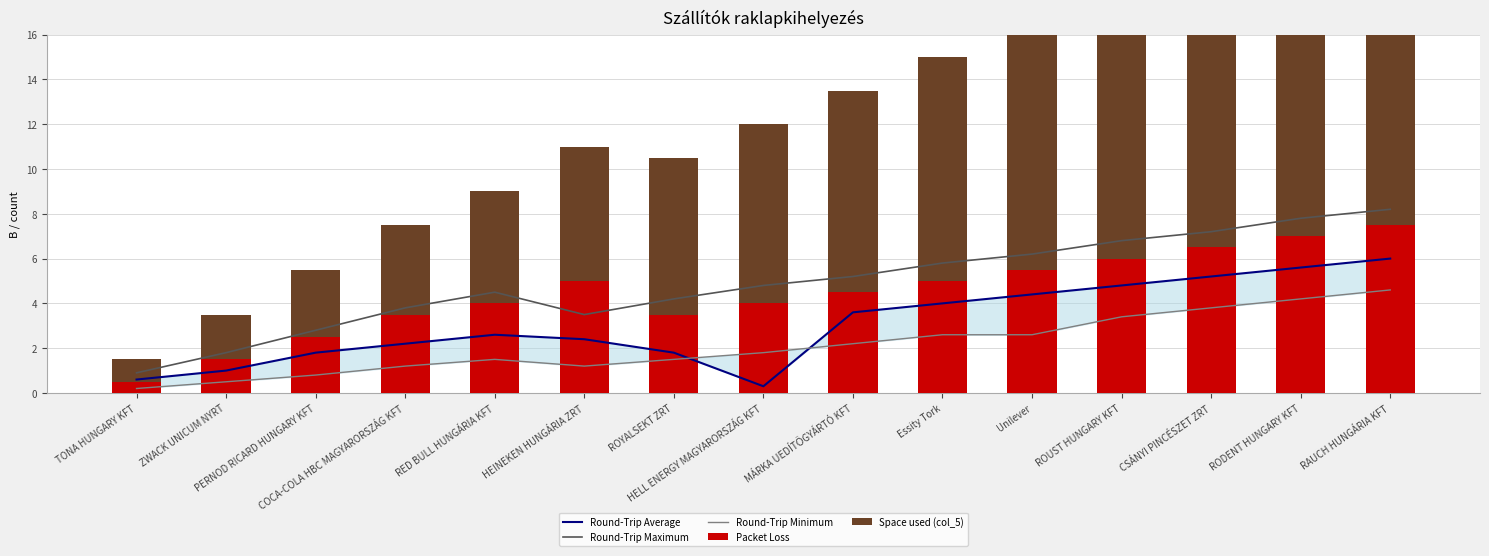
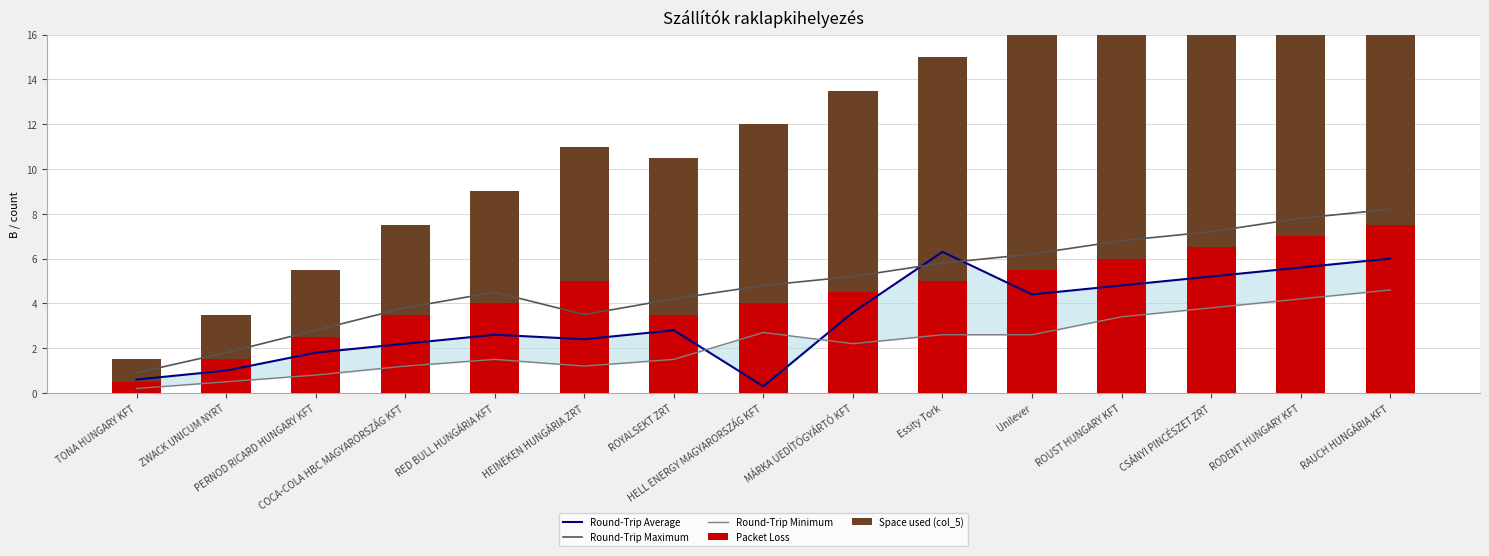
Round-Trip Average, ROYALSEKT ZRT: 1.8 -> 2.8
Round-Trip Minimum, HELL ENERGY MAGYARORSZÁG KFT: 1.8 -> 2.7
Round-Trip Average, Essity Tork: 4.0 -> 6.3
